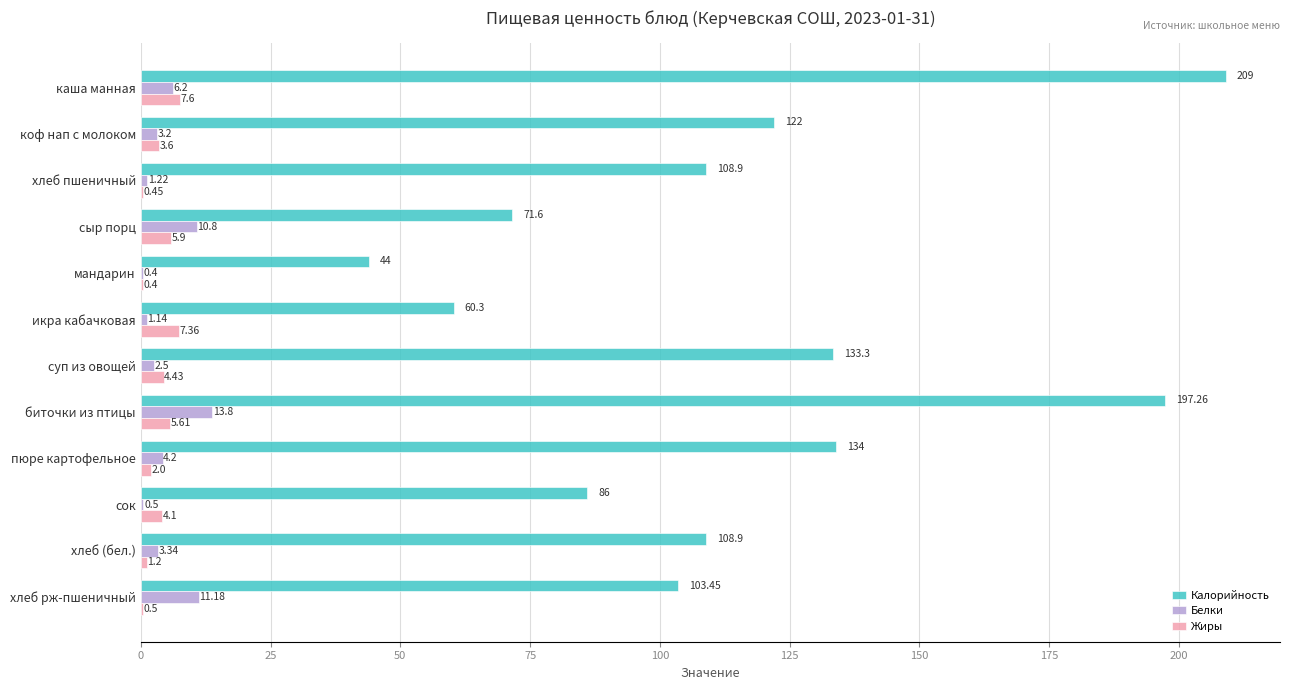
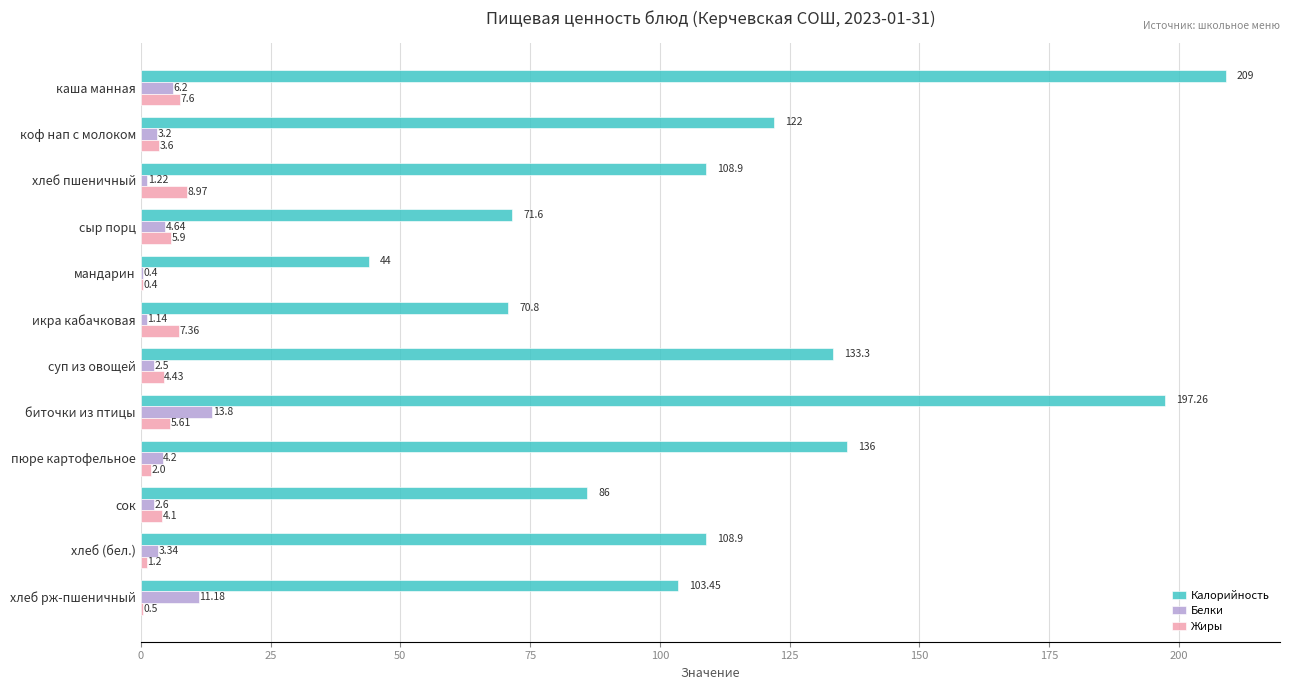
Жиры, хлеб пшеничный: 0.45 -> 8.97
Белки, сыр порц: 10.8 -> 4.64
Калорийность, икра кабачковая: 60.3 -> 70.8
Калорийность, пюре картофельное: 134 -> 136
Белки, сок: 0.5 -> 2.6
